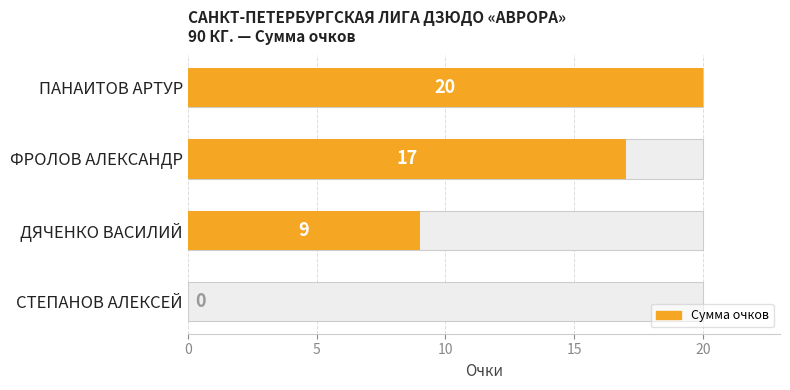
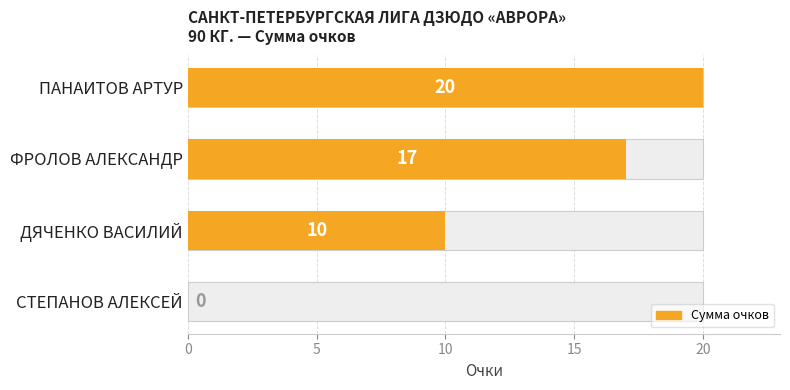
Сумма очков, ДЯЧЕНКО ВАСИЛИЙ: 9 -> 10
